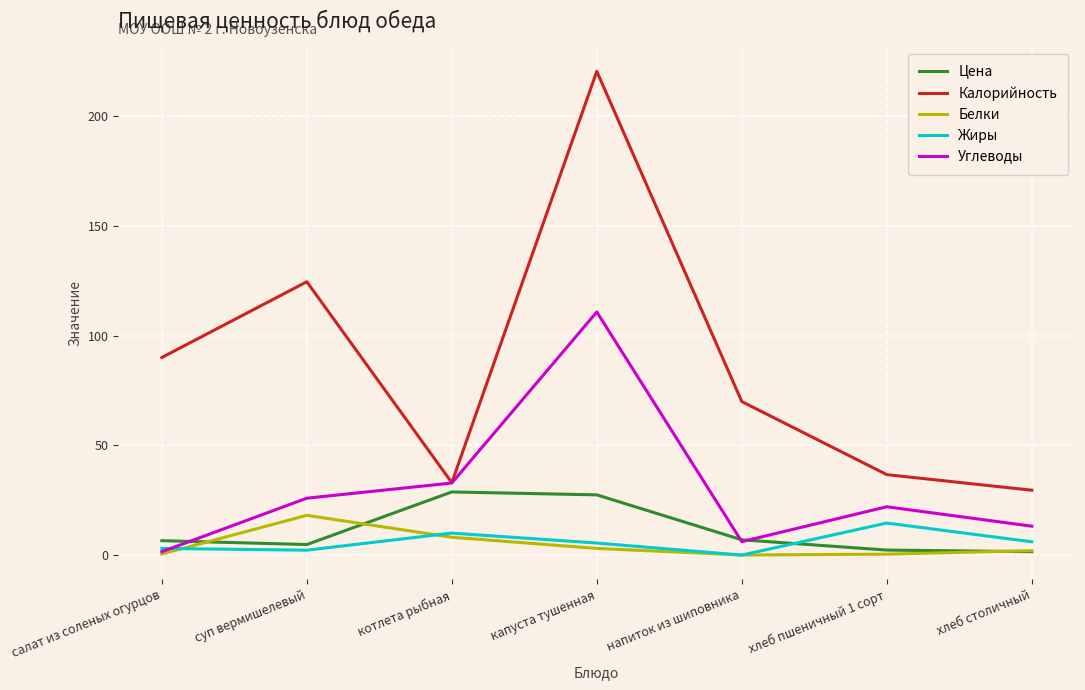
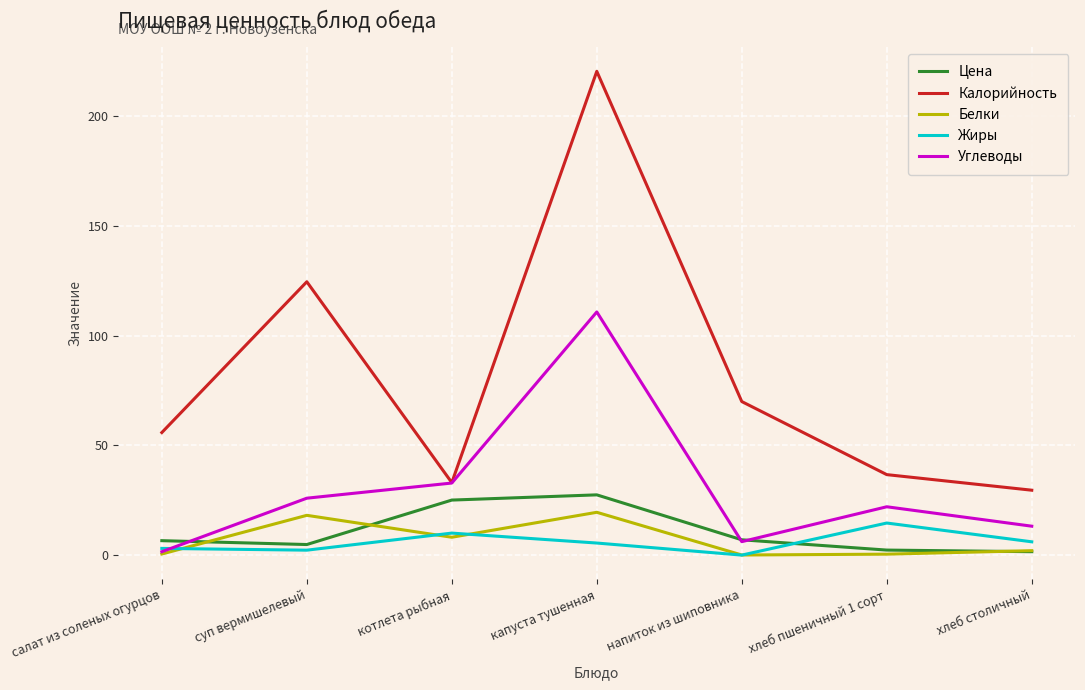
Калорийность, салат из соленых огурцов: 90 -> 56
Цена, котлета рыбная: 29 -> 25
Белки, капуста тушенная: 3 -> 20
